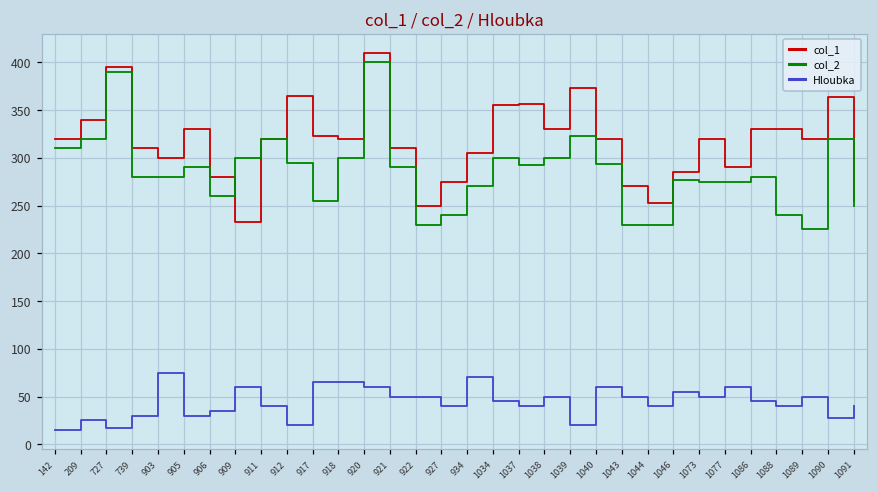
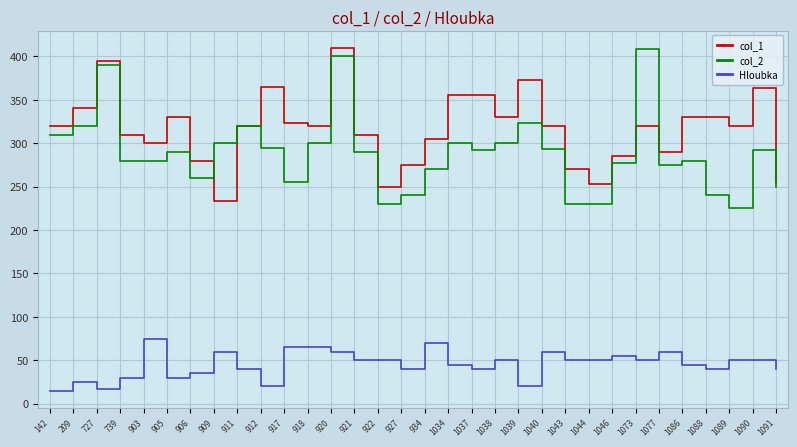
Hloubka, 1044: 40 -> 50
col_2, 1073: 280 -> 410
col_2, 1090: 320 -> 290
Hloubka, 1090: 30 -> 50
